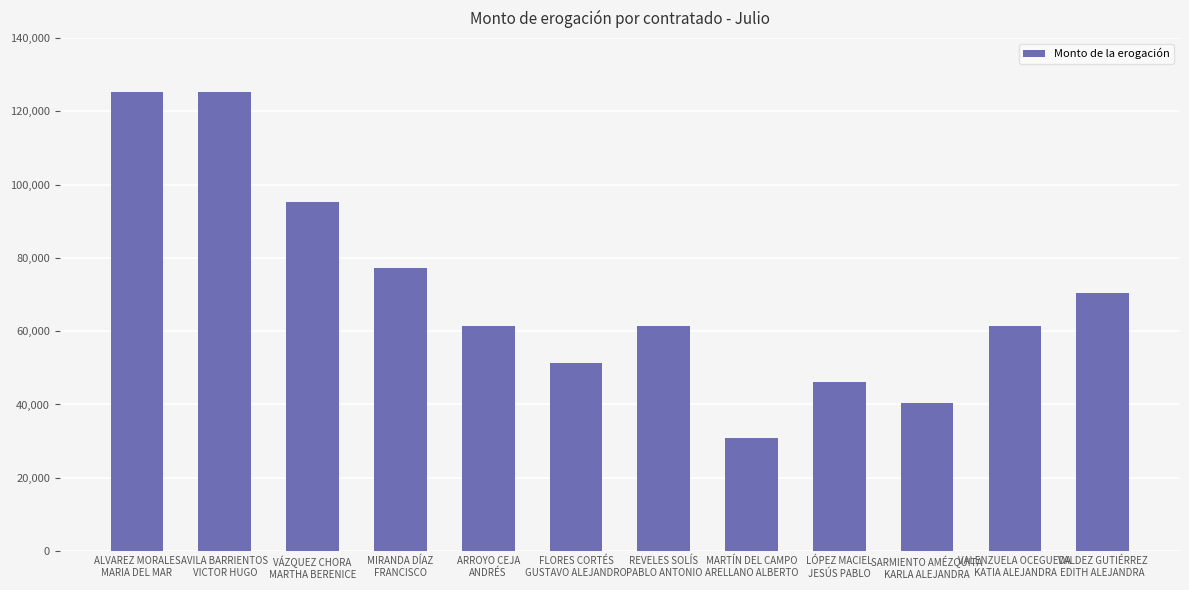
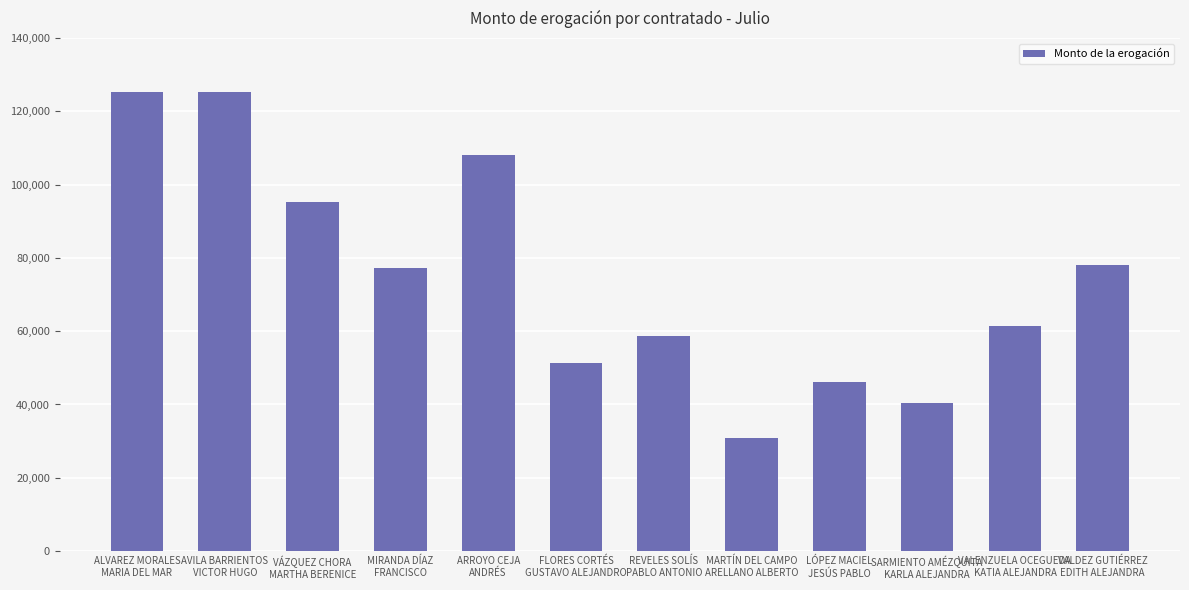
ARROYO CEJA ANDRÉS: 61,000 -> 108,000
REVELES SOLÍS PABLO ANTONIO: 61,000 -> 59,000
VALDEZ GUTIÉRREZ EDITH ALEJANDRA: 71,000 -> 78,000
